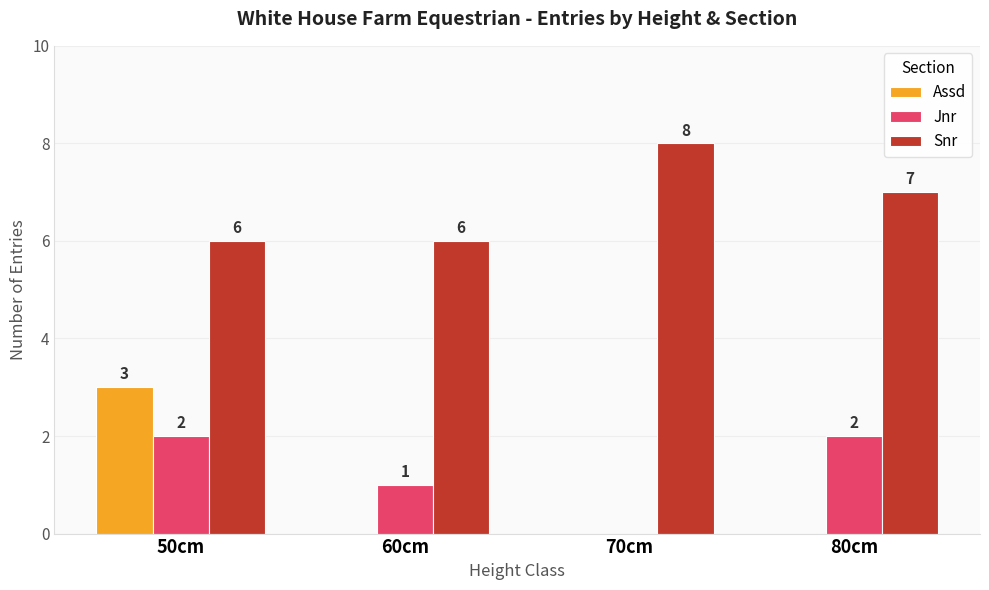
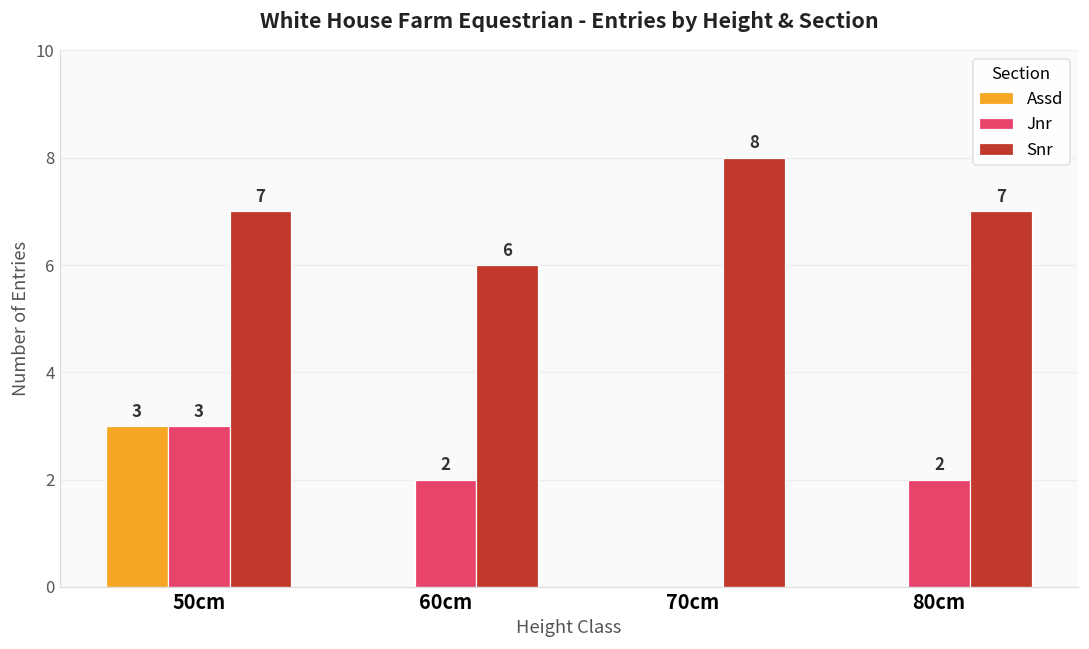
Jnr, 50cm: 2 -> 3
Snr, 50cm: 6 -> 7
Jnr, 60cm: 1 -> 2
